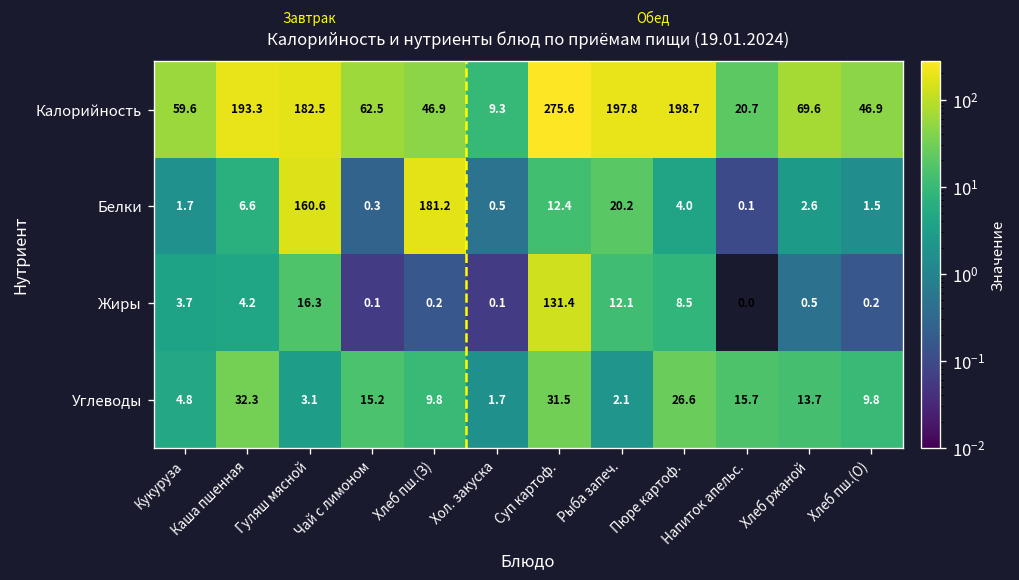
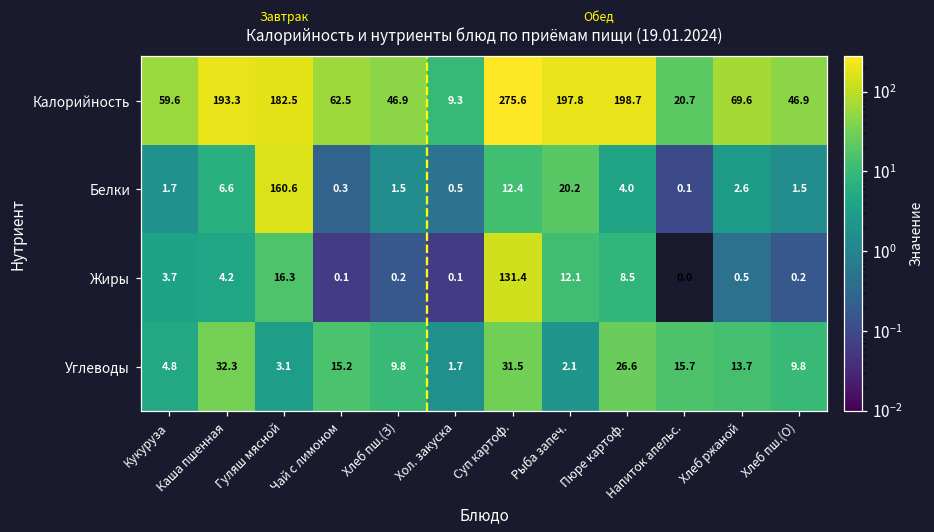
Белки, Хлеб пш.(З): 181.2 -> 1.5
